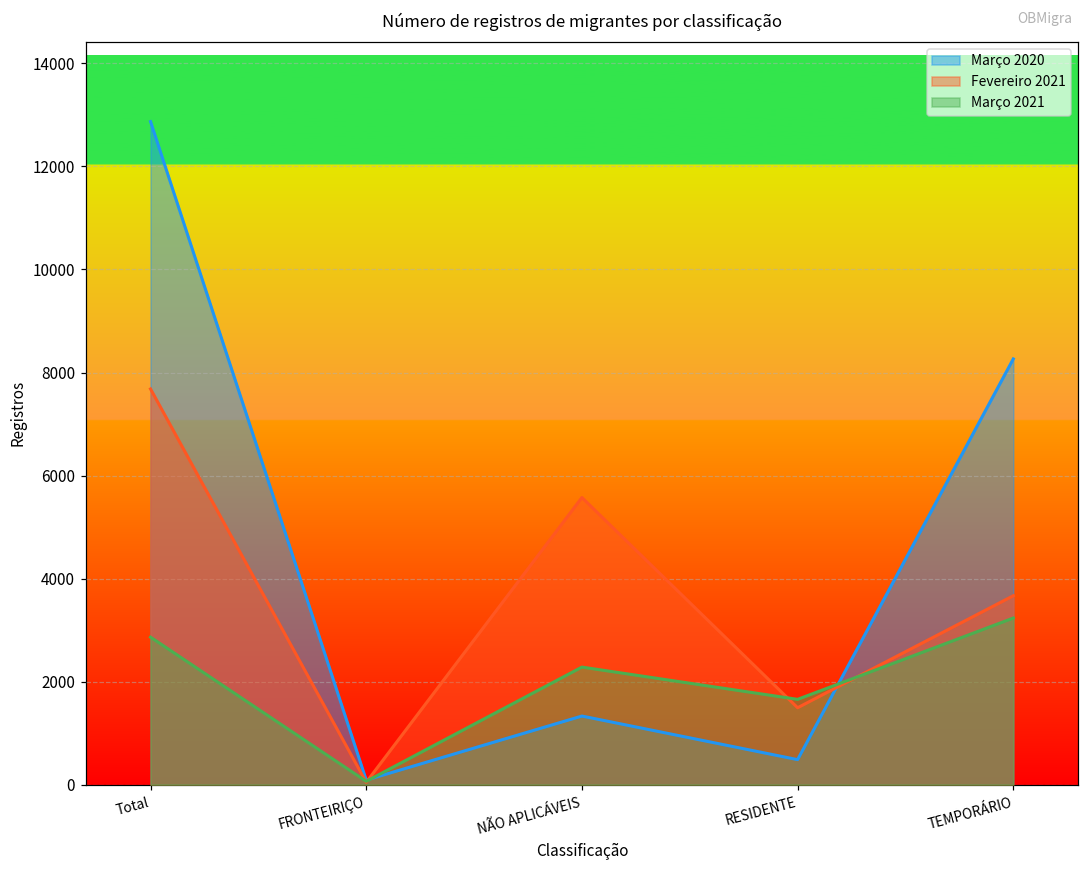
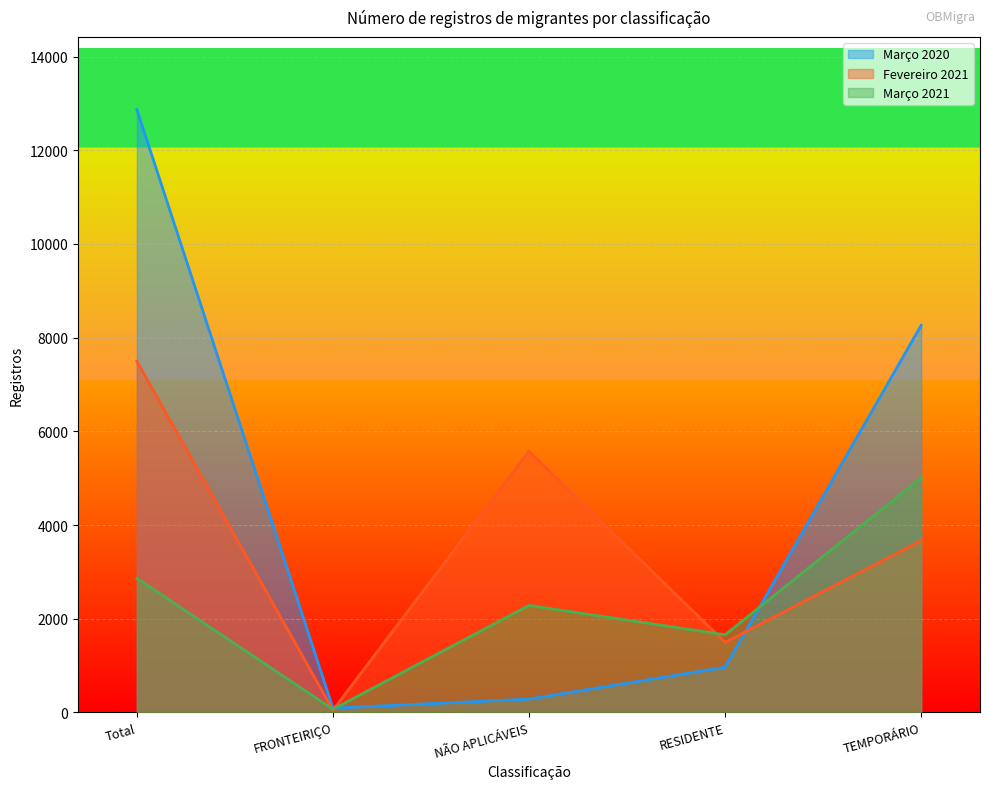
Fevereiro 2021, Total: 7700 -> 7500
Março 2020, NÃO APLICÁVEIS: 1300 -> 300
Março 2020, RESIDENTE: 500 -> 1000
Março 2021, TEMPORÁRIO: 3200 -> 5000
